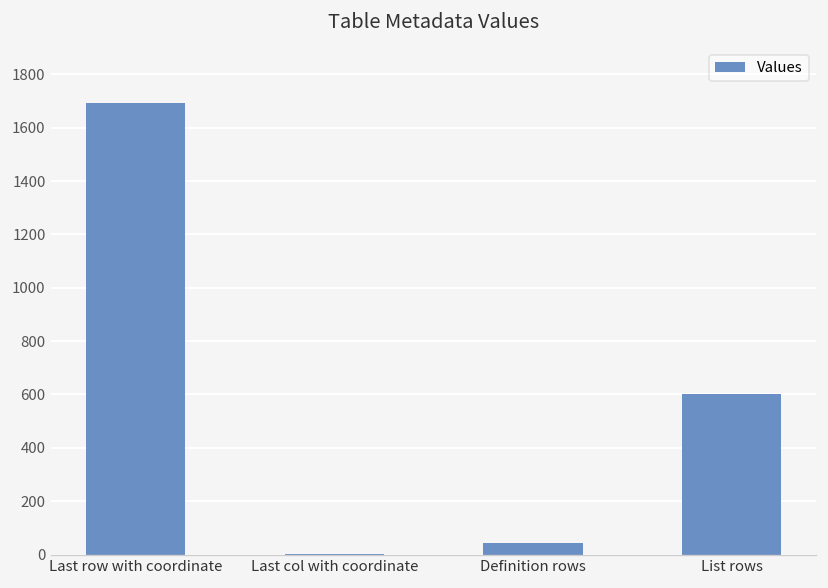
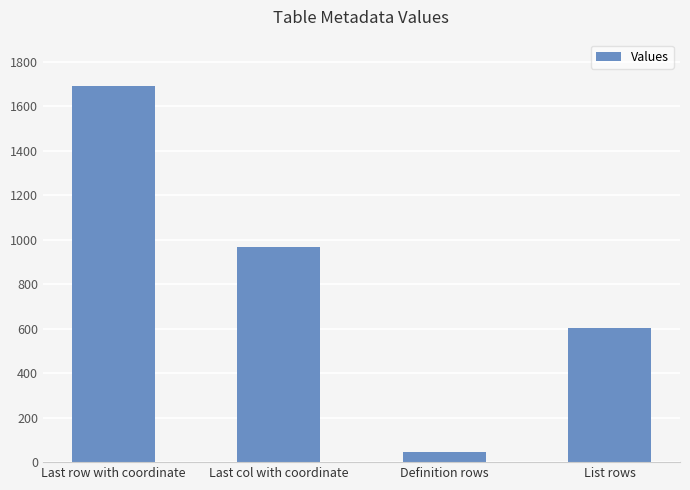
Last col with coordinate: 0 -> 970
